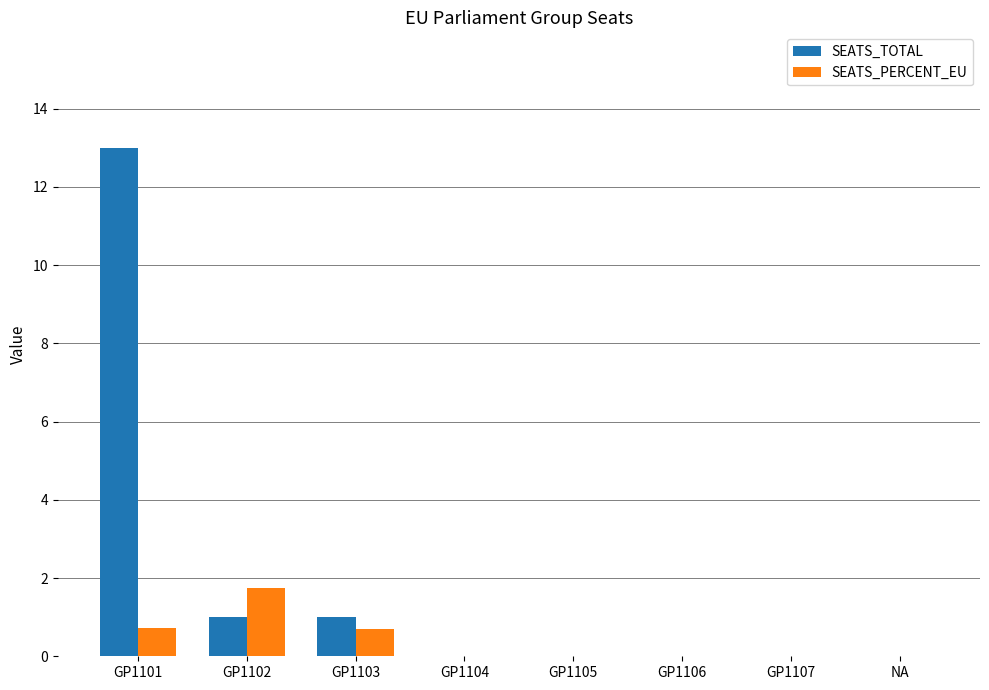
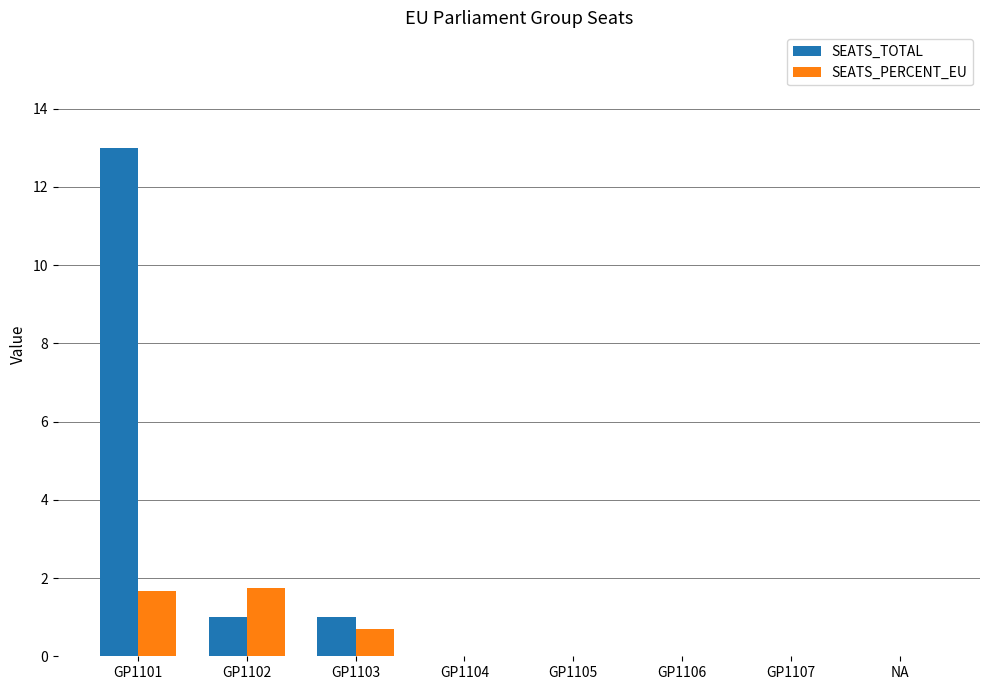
SEATS_PERCENT_EU, GP1101: 0.7 -> 1.7
